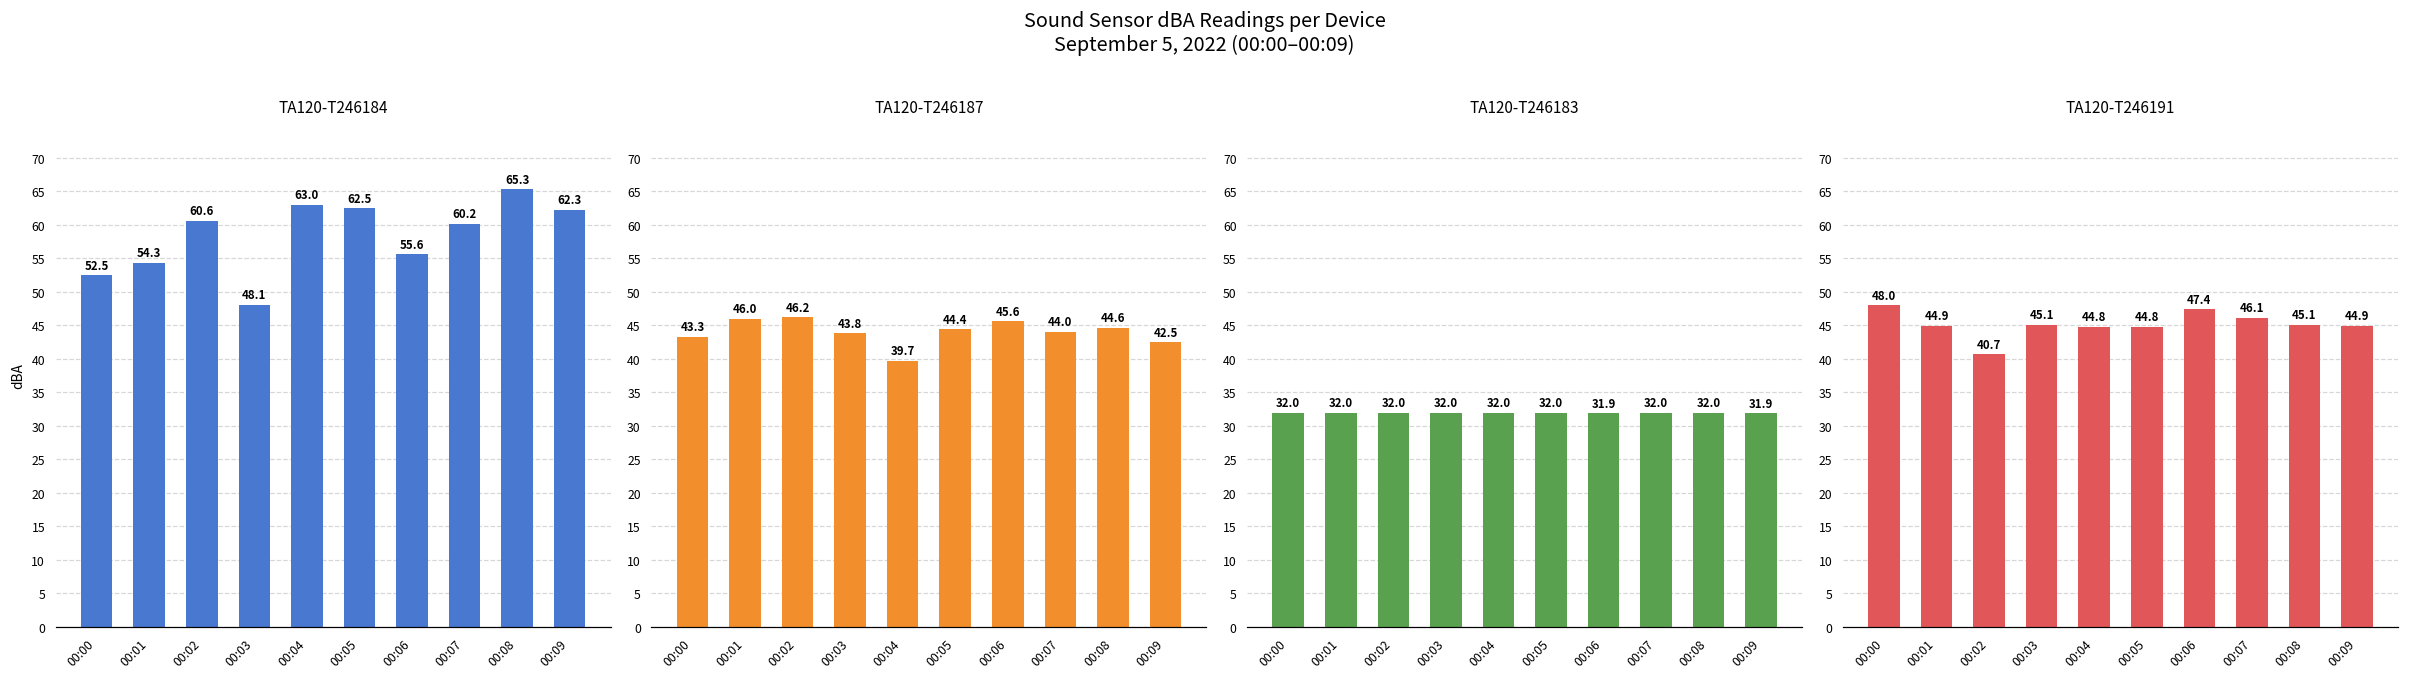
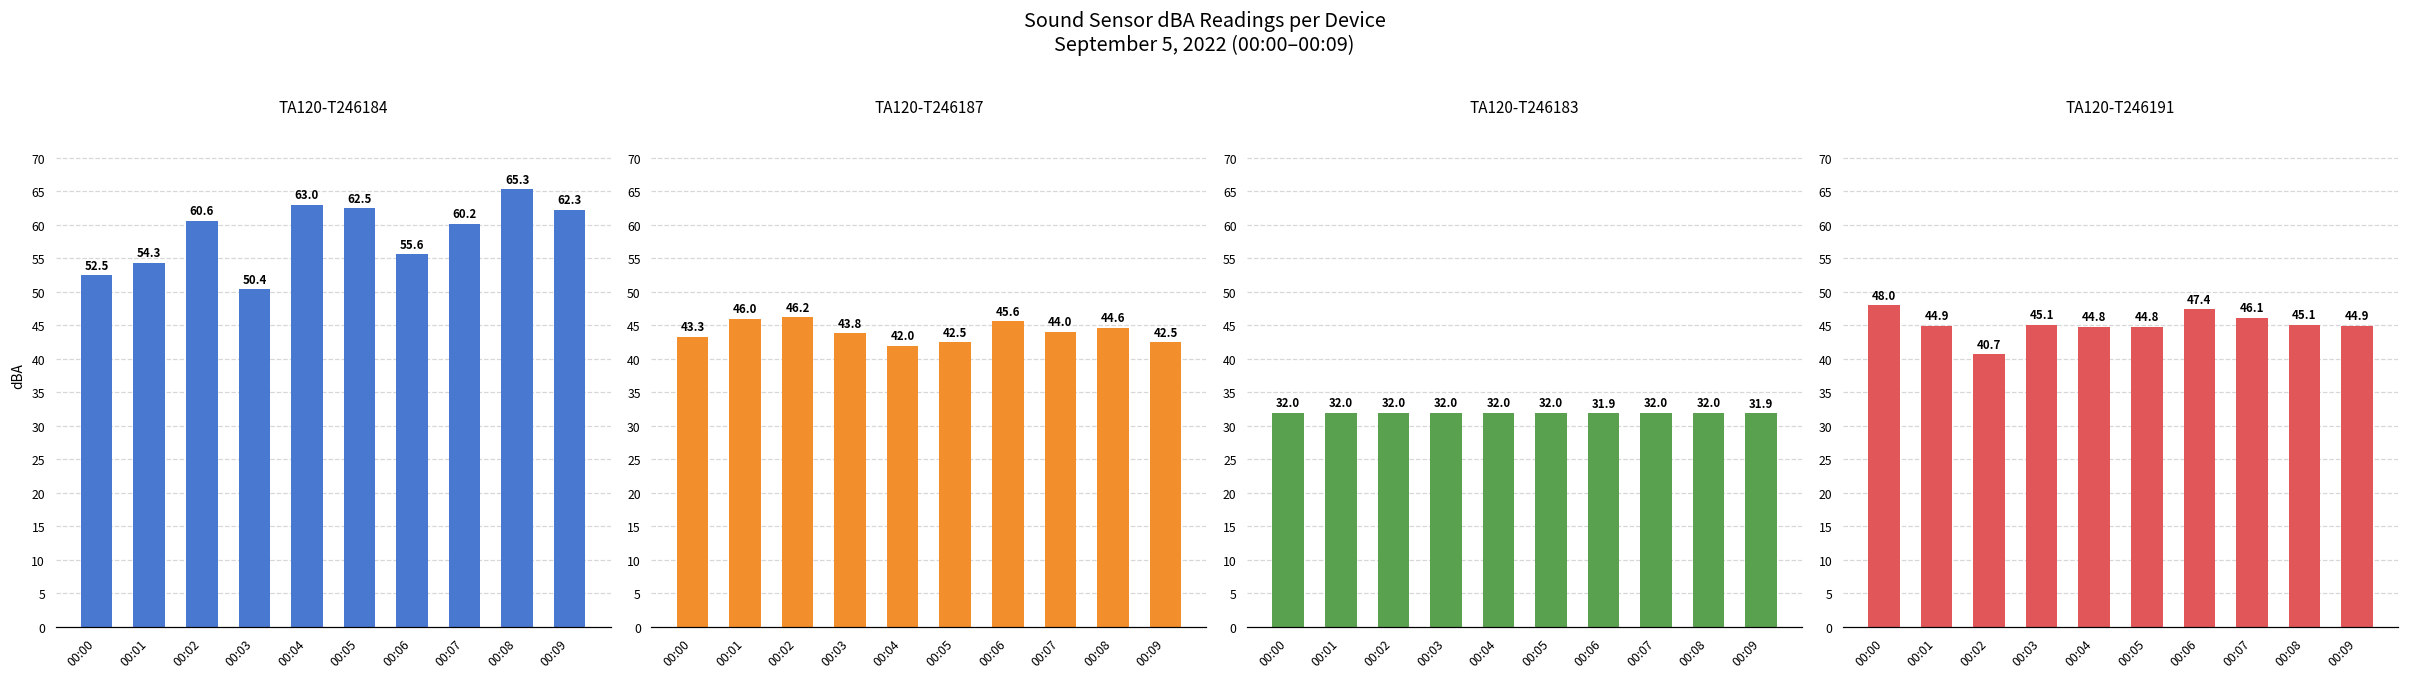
TA120-T246184, 00:03: 48.1 -> 50.4
TA120-T246187, 00:04: 39.7 -> 42.0
TA120-T246187, 00:05: 44.4 -> 42.5
